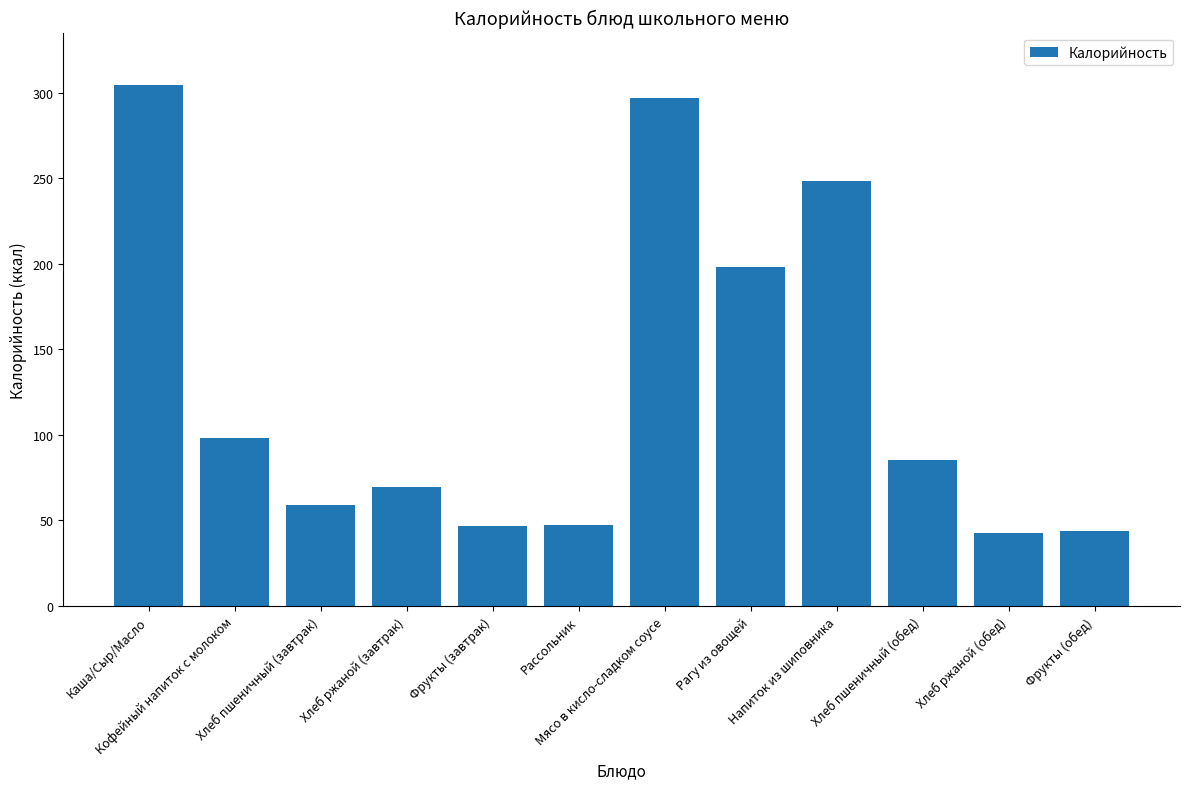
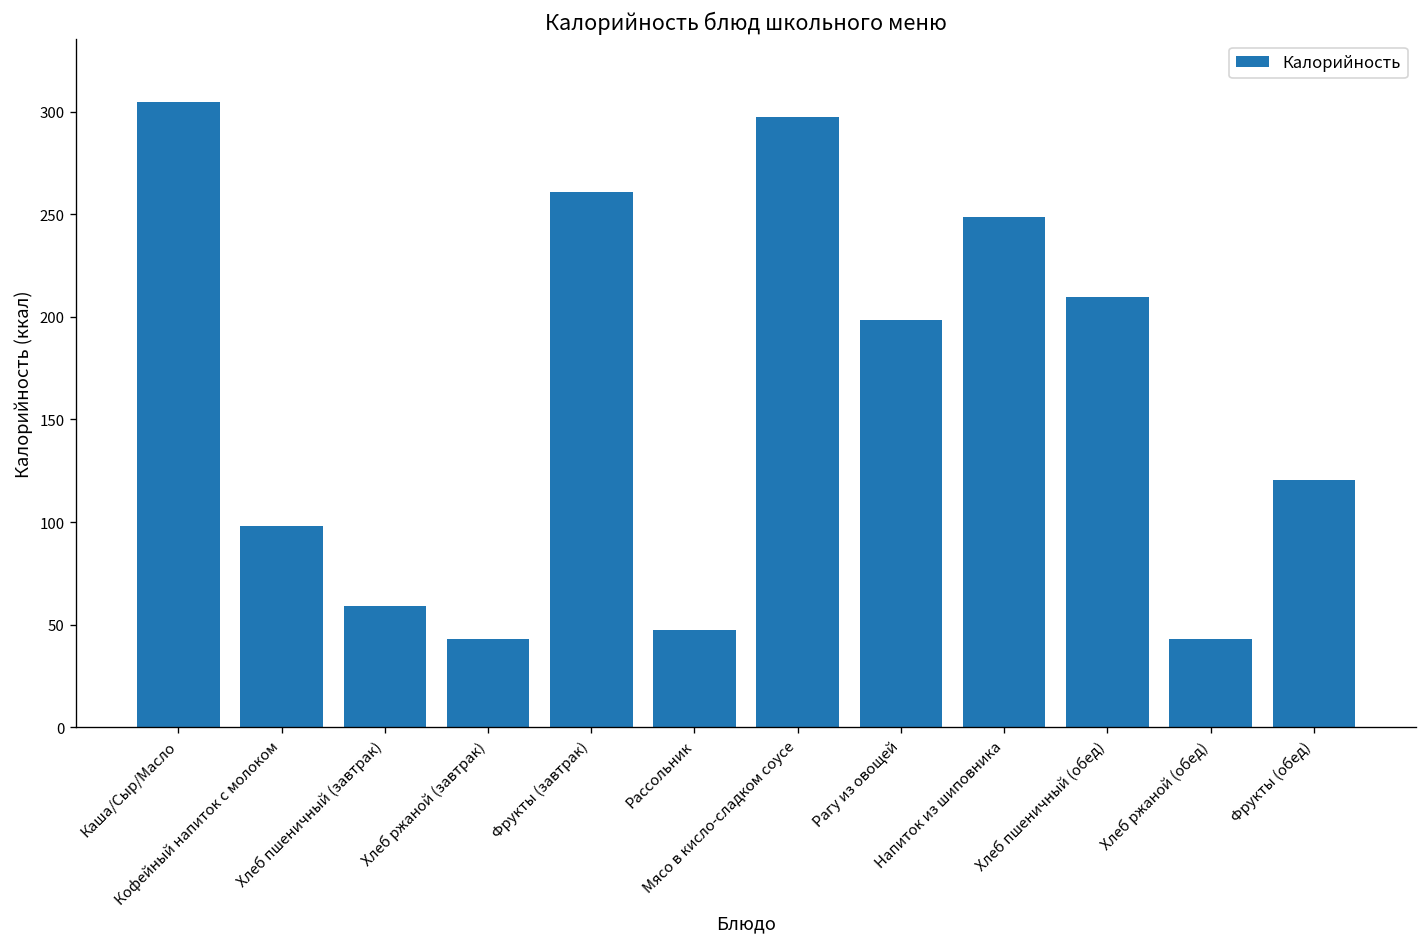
Хлеб ржаной (завтрак): 70 -> 43
Фрукты (завтрак): 47 -> 261
Хлеб пшеничный (обед): 85 -> 210
Фрукты (обед): 44 -> 121
